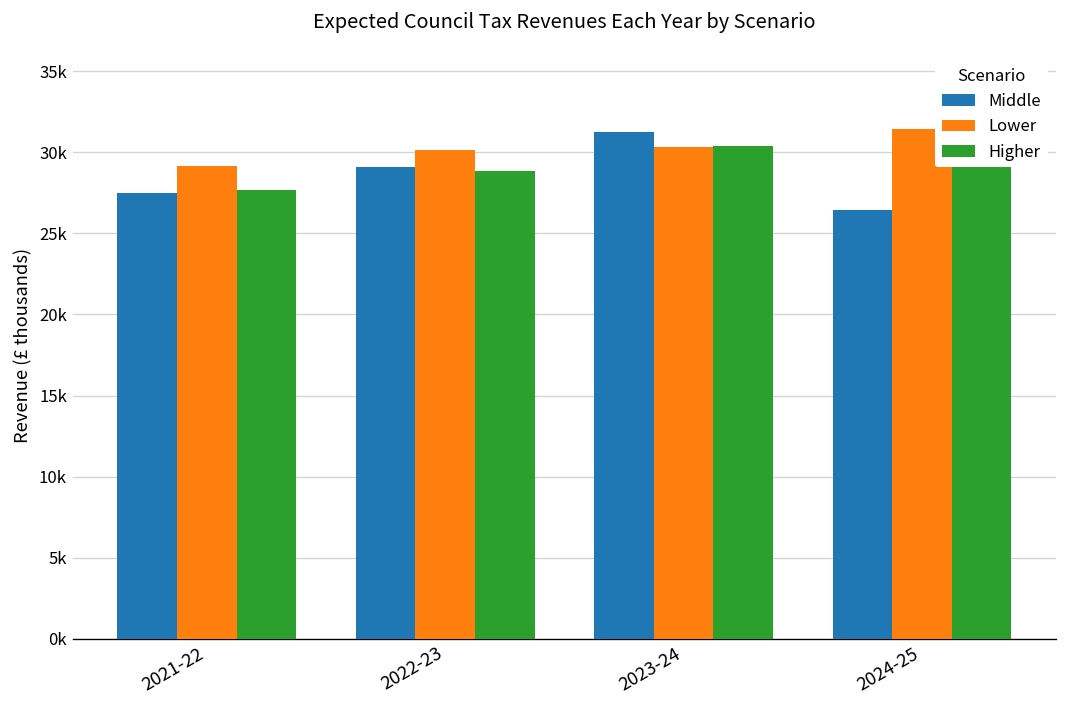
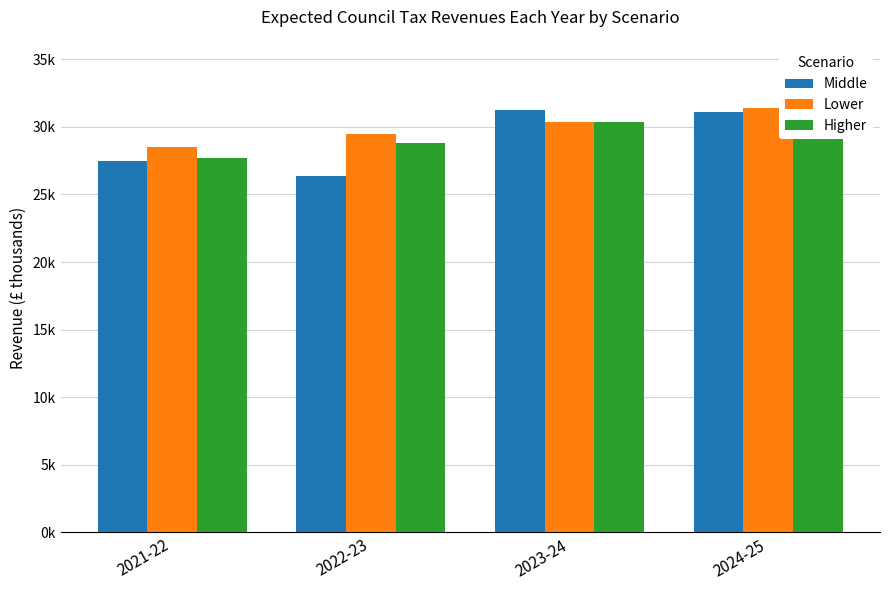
Lower, 2021-22: 29200 -> 28500
Middle, 2022-23: 29100 -> 26400
Lower, 2022-23: 30100 -> 29400
Middle, 2024-25: 26400 -> 31100
